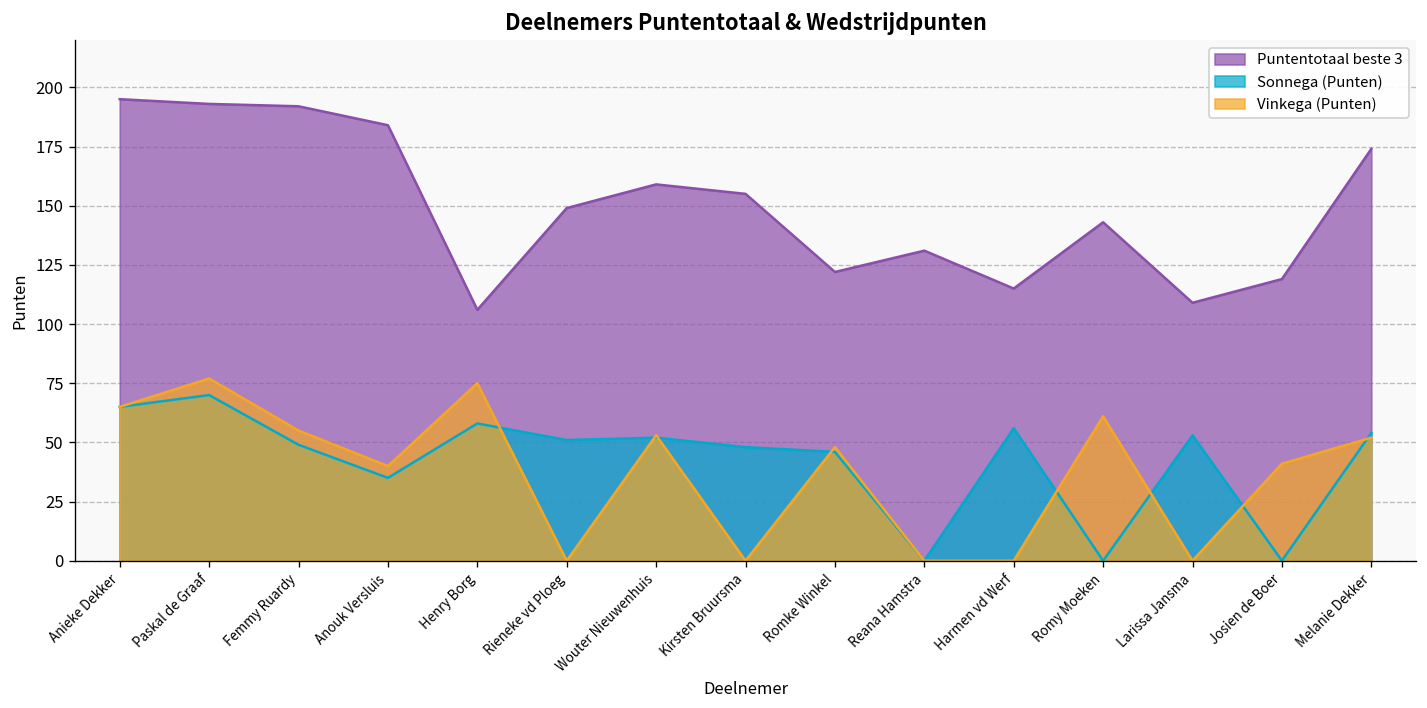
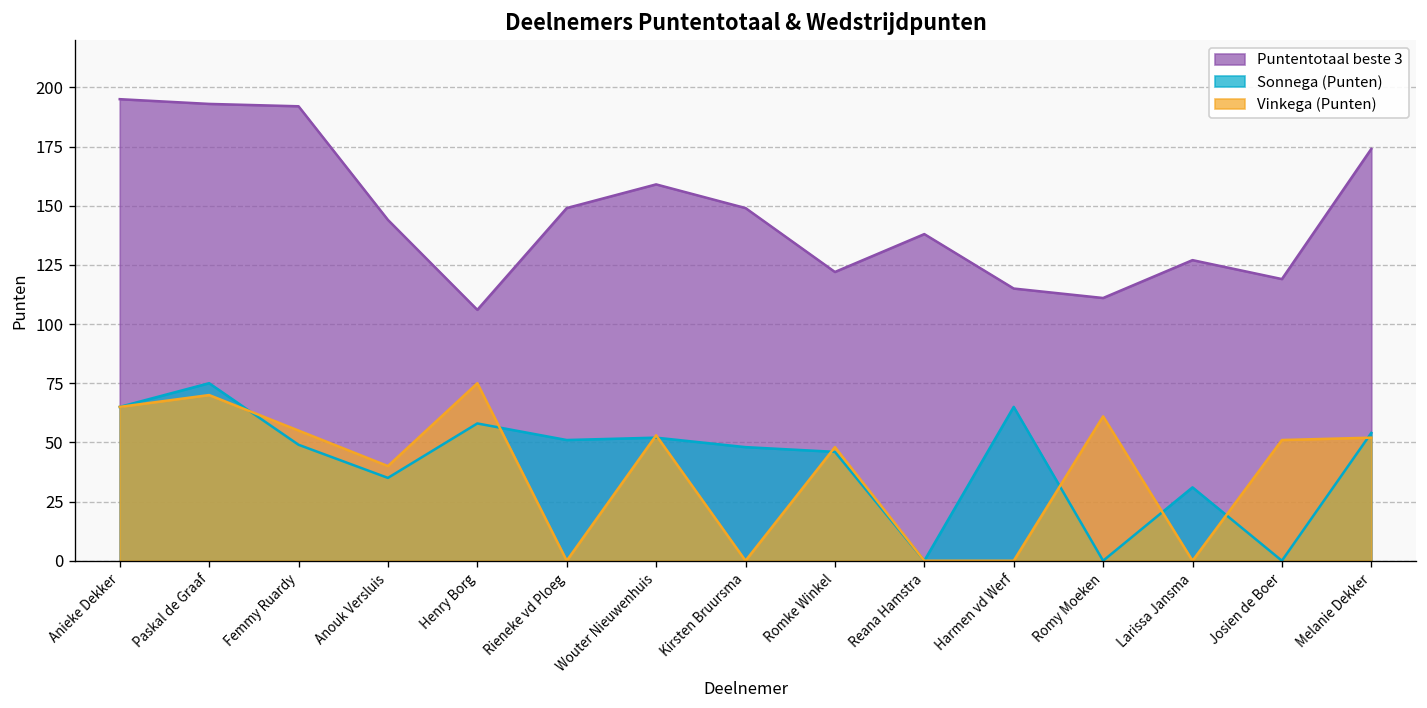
Sonnega (Punten), Paskal de Graaf: 70 -> 75
Vinkega (Punten), Paskal de Graaf: 77 -> 70
Puntentotaal beste 3, Anouk Versluis: 184 -> 144
Puntentotaal beste 3, Kirsten Bruursma: 155 -> 149
Puntentotaal beste 3, Reana Hamstra: 131 -> 138
Sonnega (Punten), Harmen vd Werf: 56 -> 65
Puntentotaal beste 3, Romy Moeken: 143 -> 111
Puntentotaal beste 3, Larissa Jansma: 109 -> 127
Sonnega (Punten), Larissa Jansma: 53 -> 31
Vinkega (Punten), Josien de Boer: 41 -> 51
